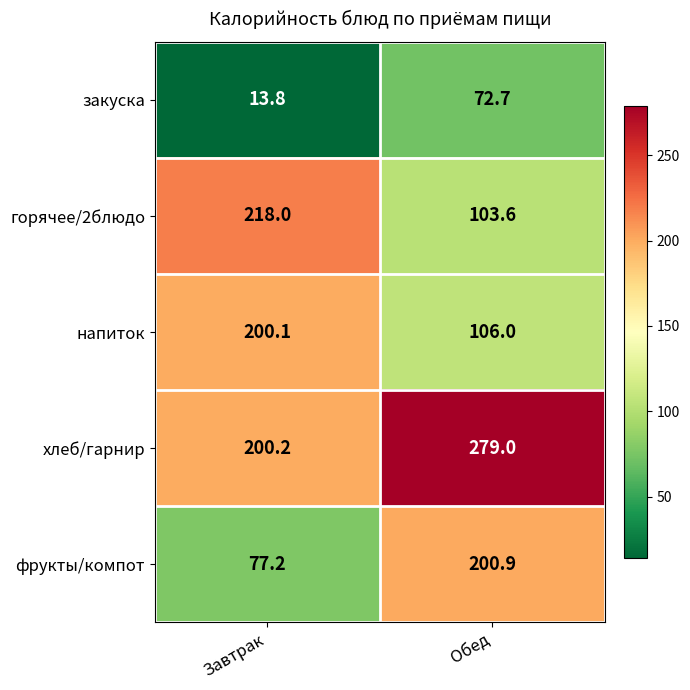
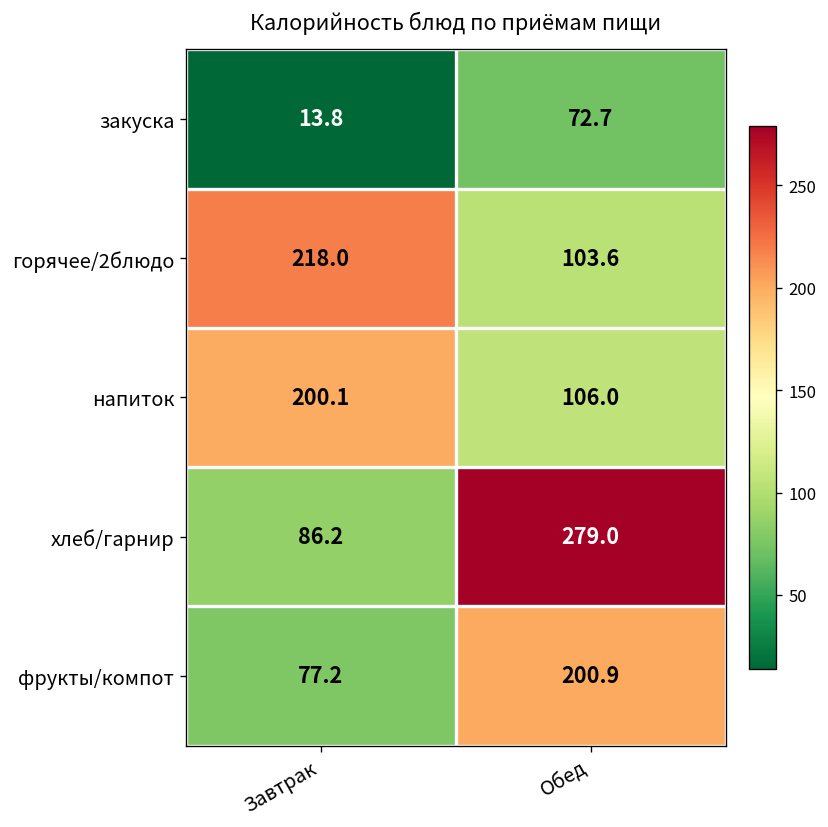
хлеб/гарнир, Завтрак: 200.2 -> 86.2
